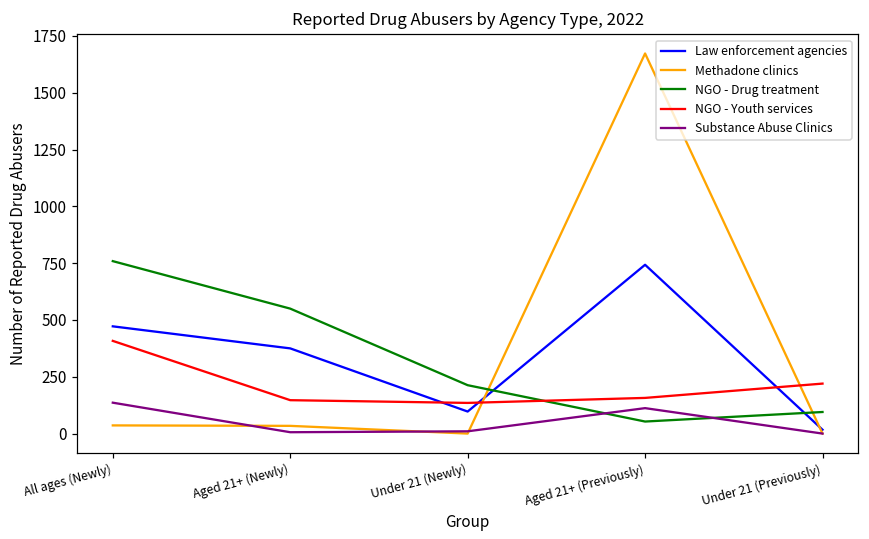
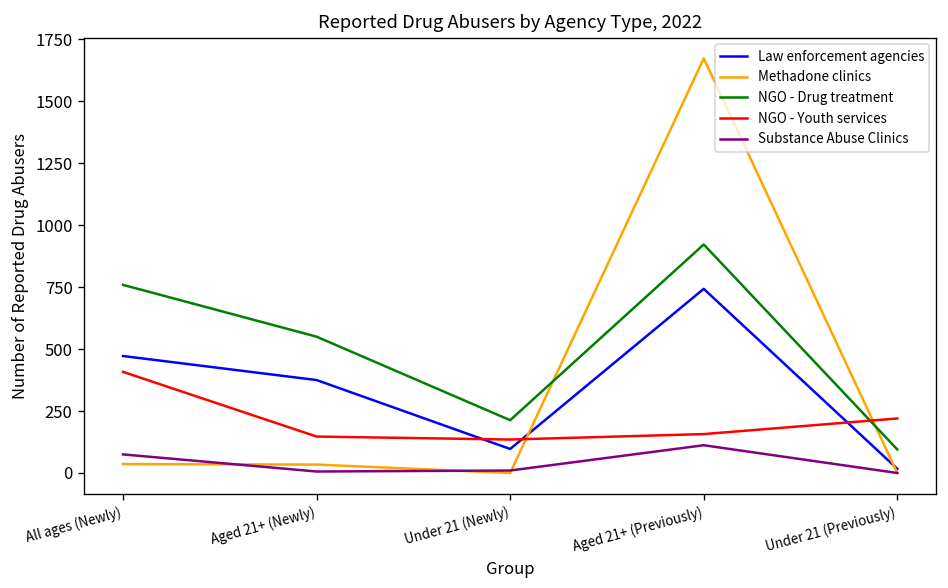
Substance Abuse Clinics, All ages (Newly): 140 -> 80
NGO - Drug treatment, Aged 21+ (Previously): 50 -> 920
